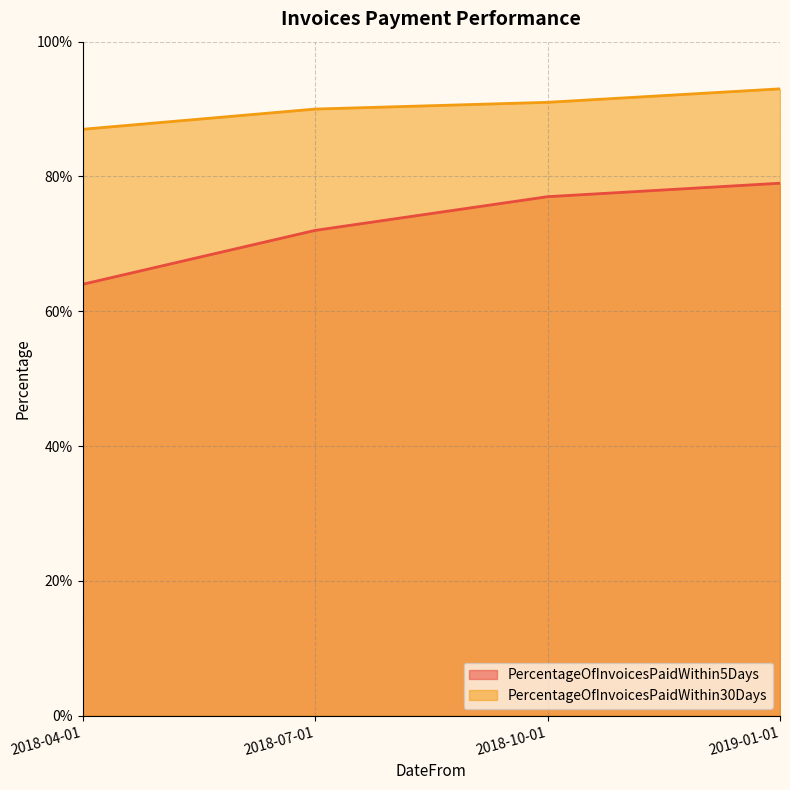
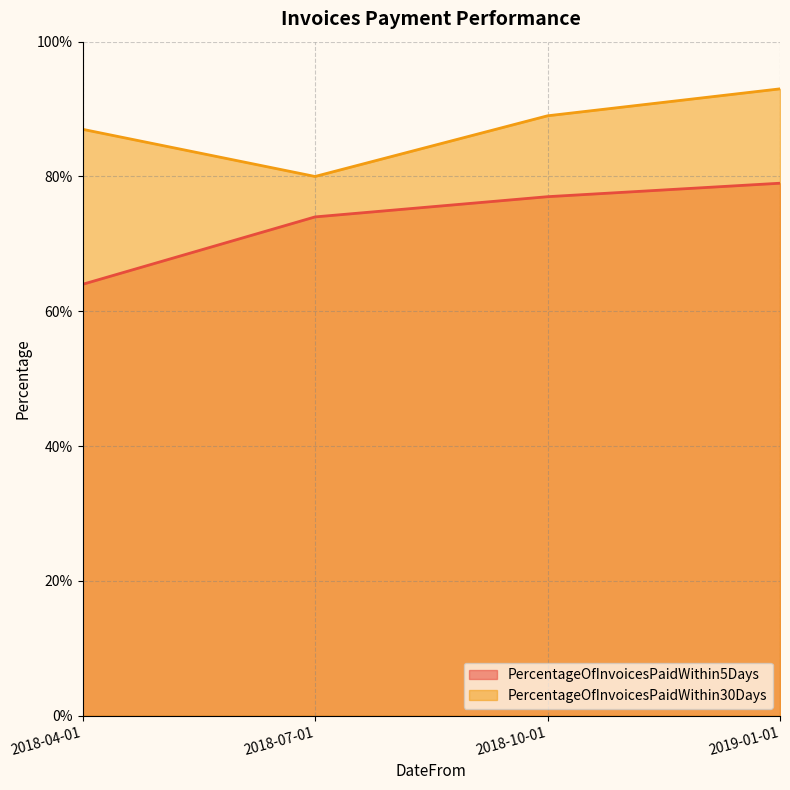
PercentageOfInvoicesPaidWithin5Days, 2018-07-01: 72% -> 74%
PercentageOfInvoicesPaidWithin30Days, 2018-07-01: 90% -> 80%
PercentageOfInvoicesPaidWithin30Days, 2018-10-01: 91% -> 89%
